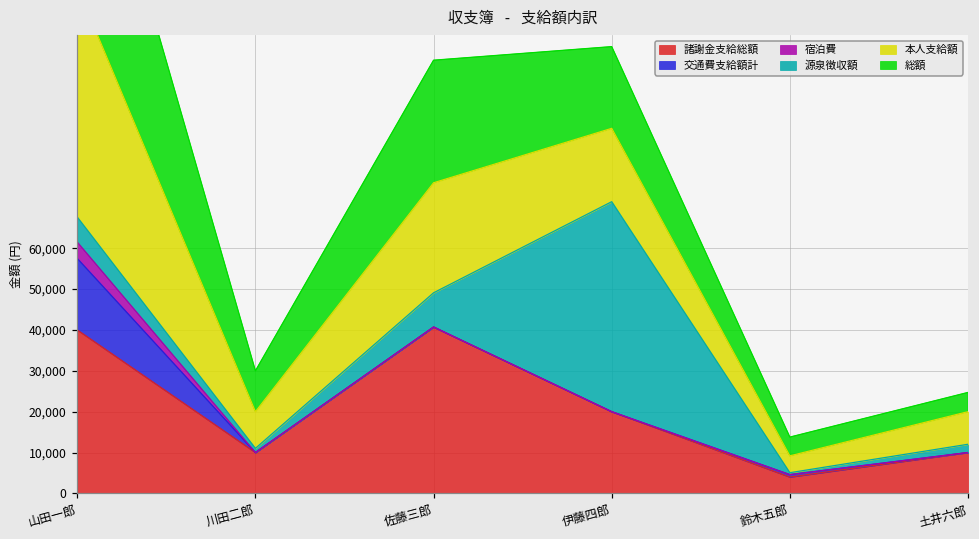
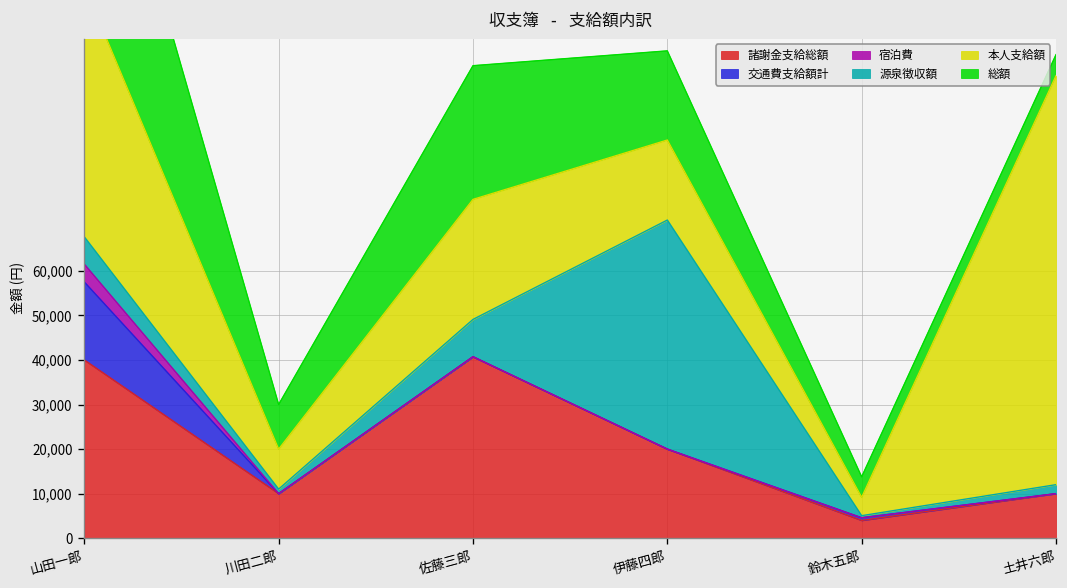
本人支給額, 土井六郎: 8,000 -> 92,000
